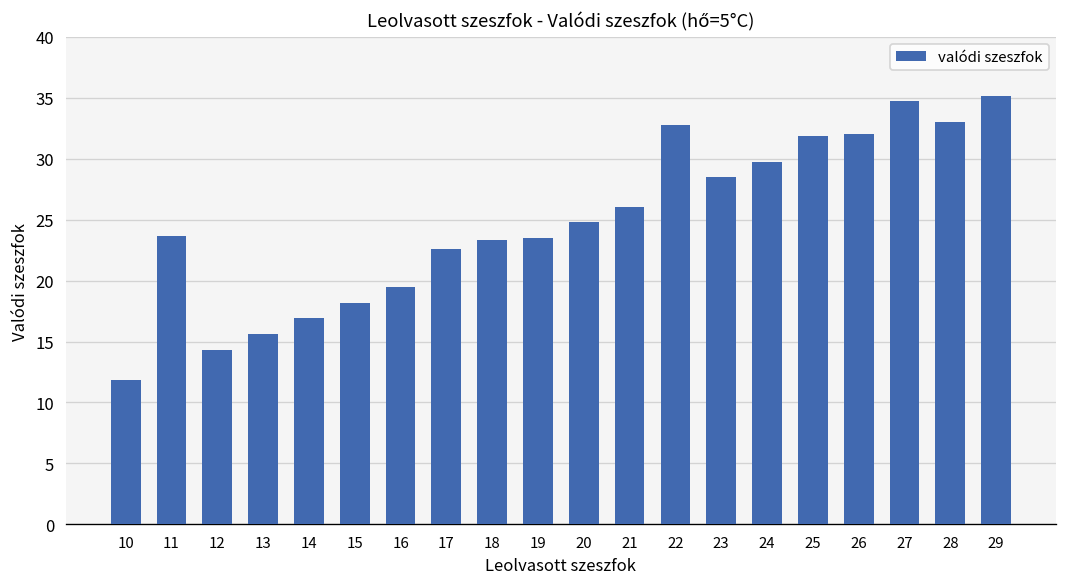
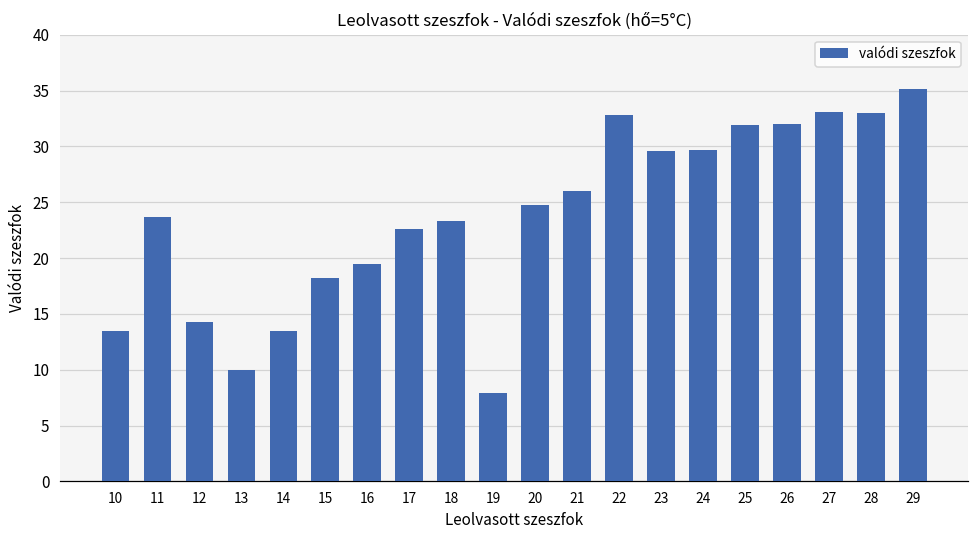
10: 11.8 -> 13.5
13: 15.6 -> 10.0
14: 16.9 -> 13.5
19: 23.5 -> 7.9
23: 28.5 -> 29.6
27: 34.7 -> 33.1
